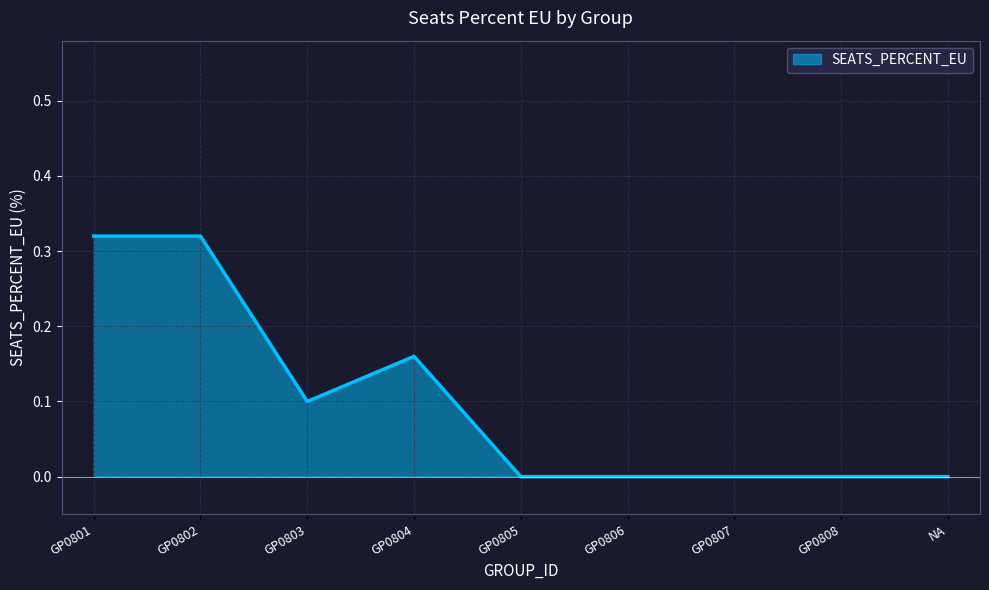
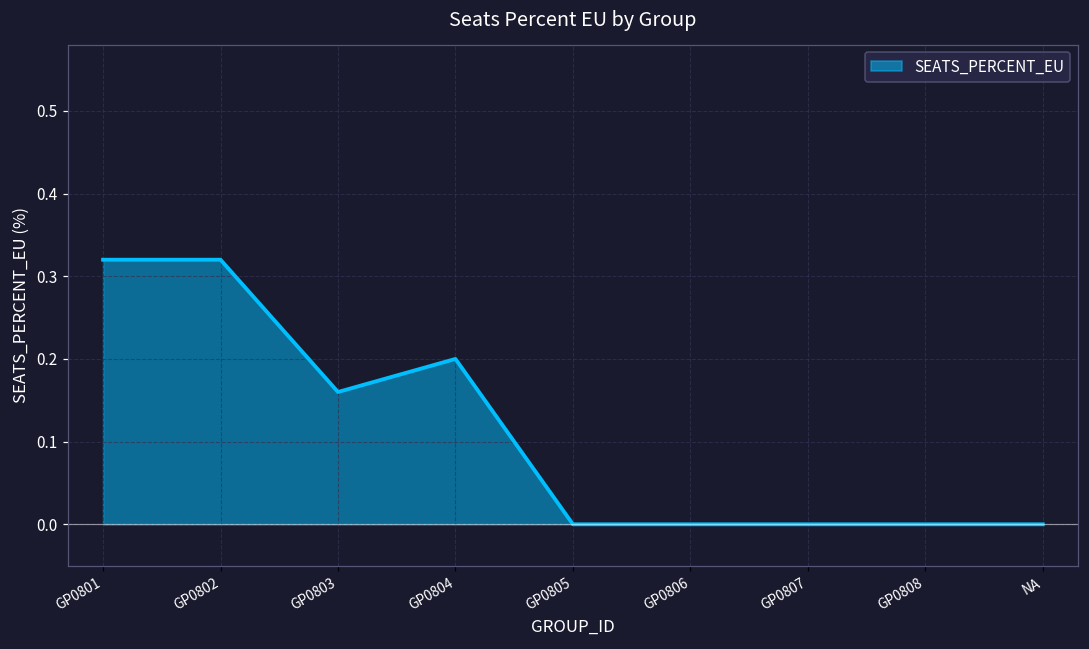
GP0803: 0.10 -> 0.16
GP0804: 0.16 -> 0.20
